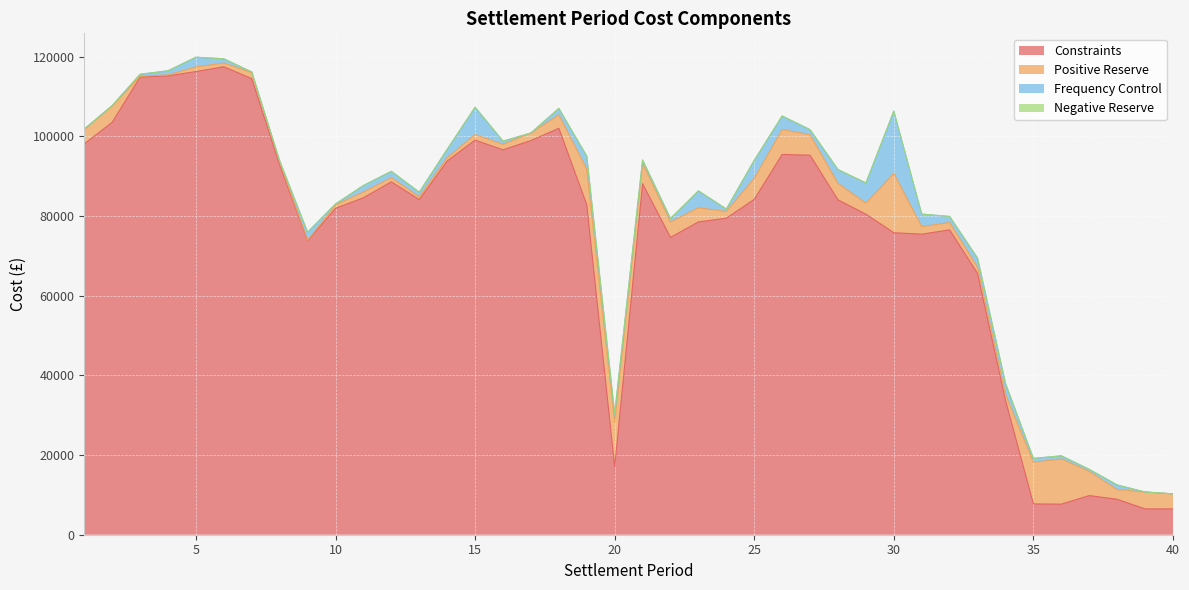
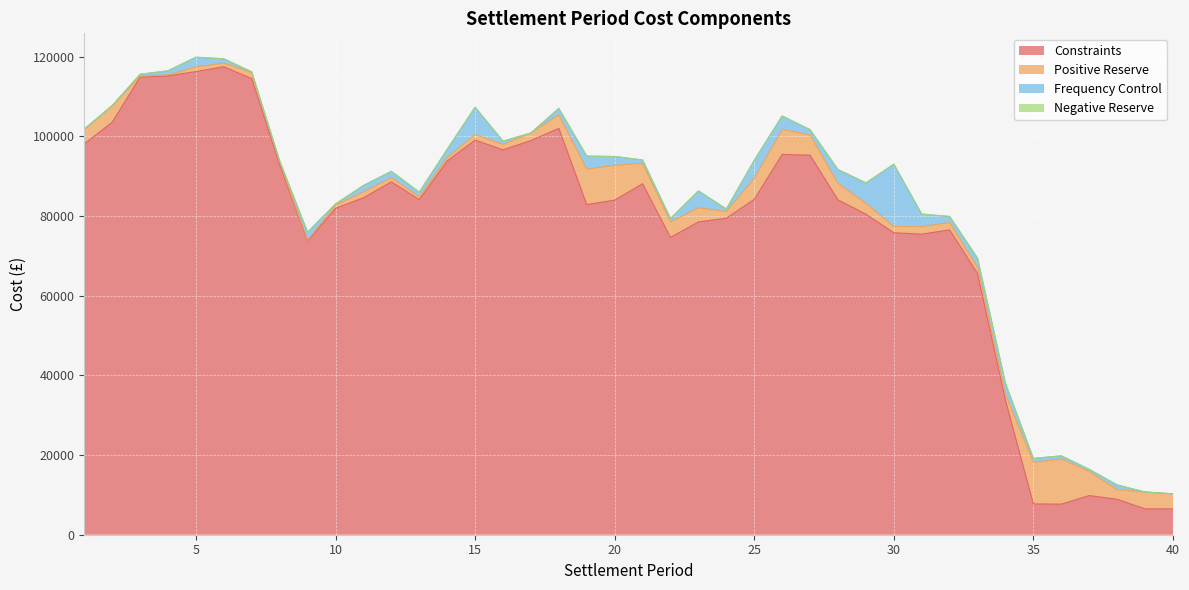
Constraints, 20: 17000 -> 84000
Positive Reserve, 20: 11000 -> 9000
Positive Reserve, 30: 15000 -> 2000
